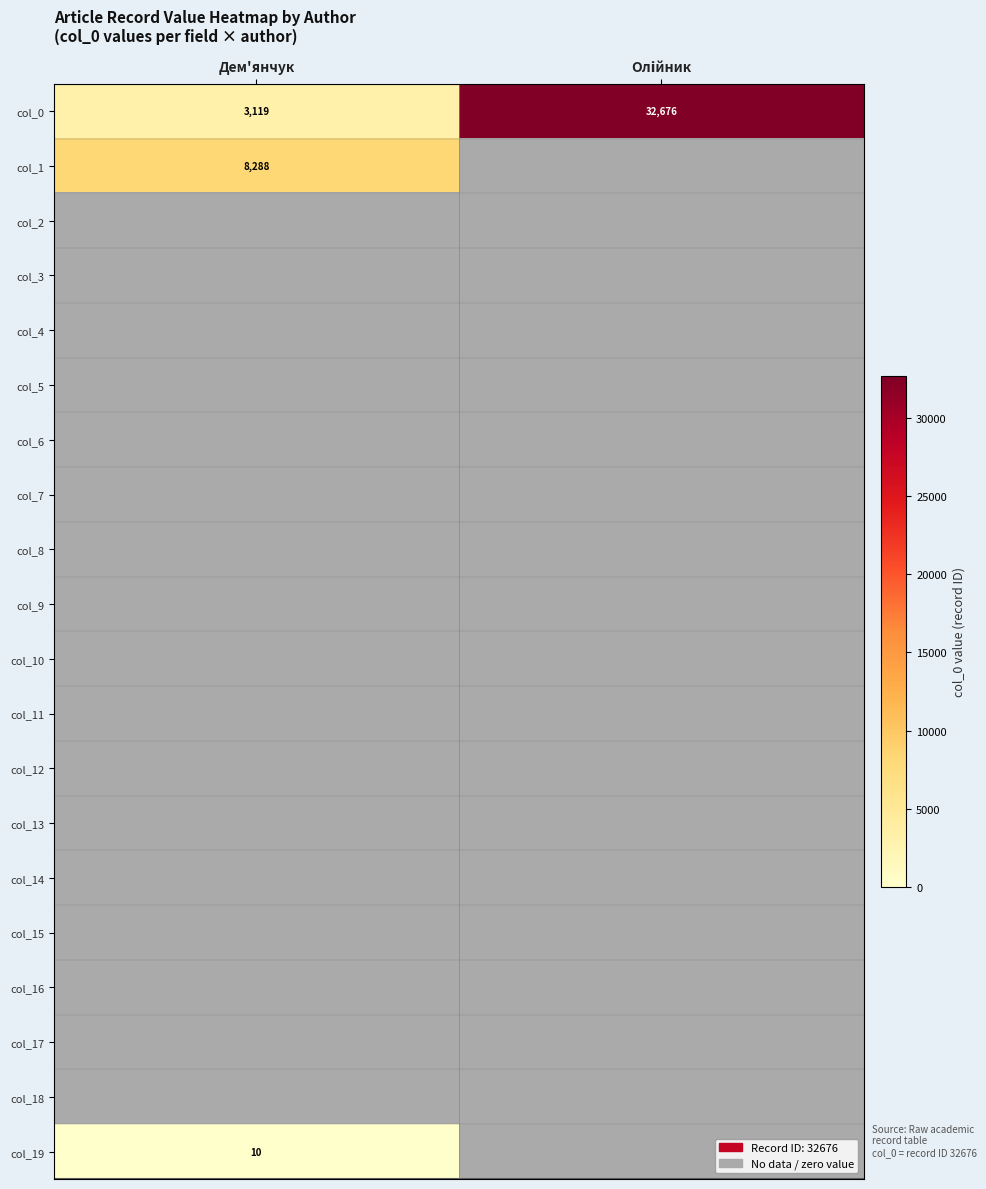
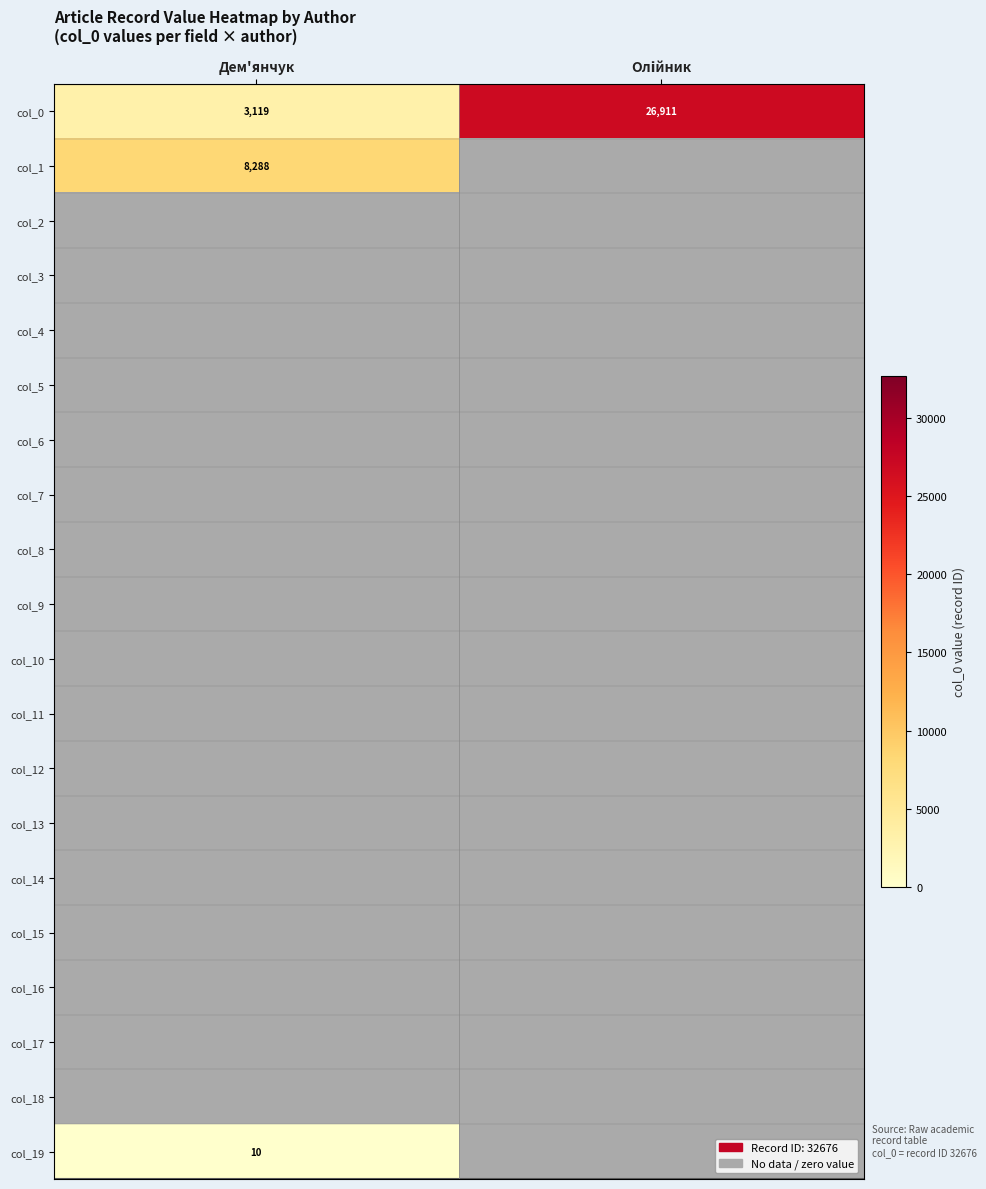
col_0, Олійник: 32,676 -> 26,911
